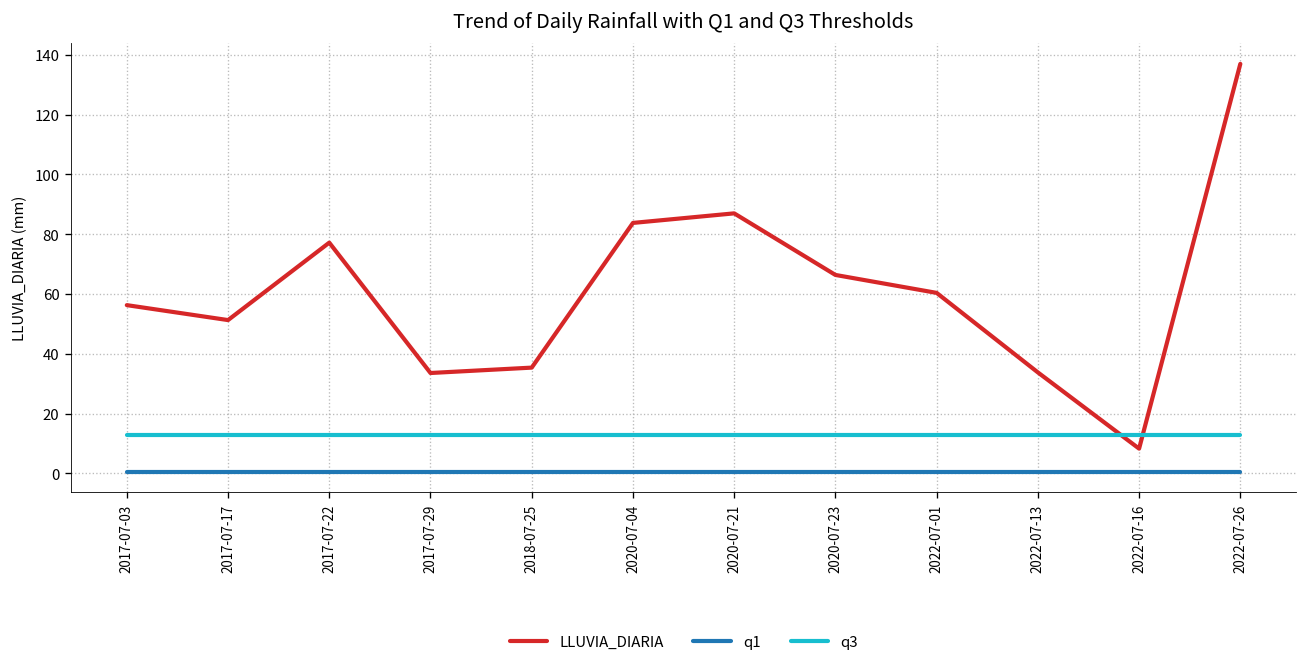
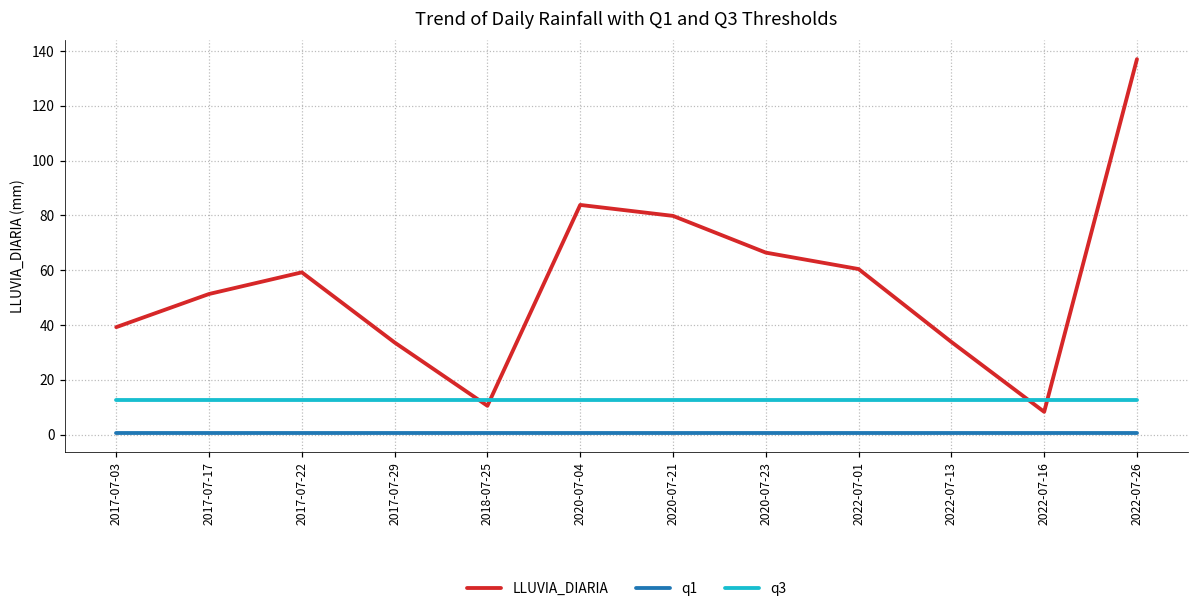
LLUVIA_DIARIA, 2017-07-03: 56 -> 39
LLUVIA_DIARIA, 2017-07-22: 77 -> 59
LLUVIA_DIARIA, 2018-07-25: 35 -> 11
LLUVIA_DIARIA, 2020-07-21: 87 -> 80
